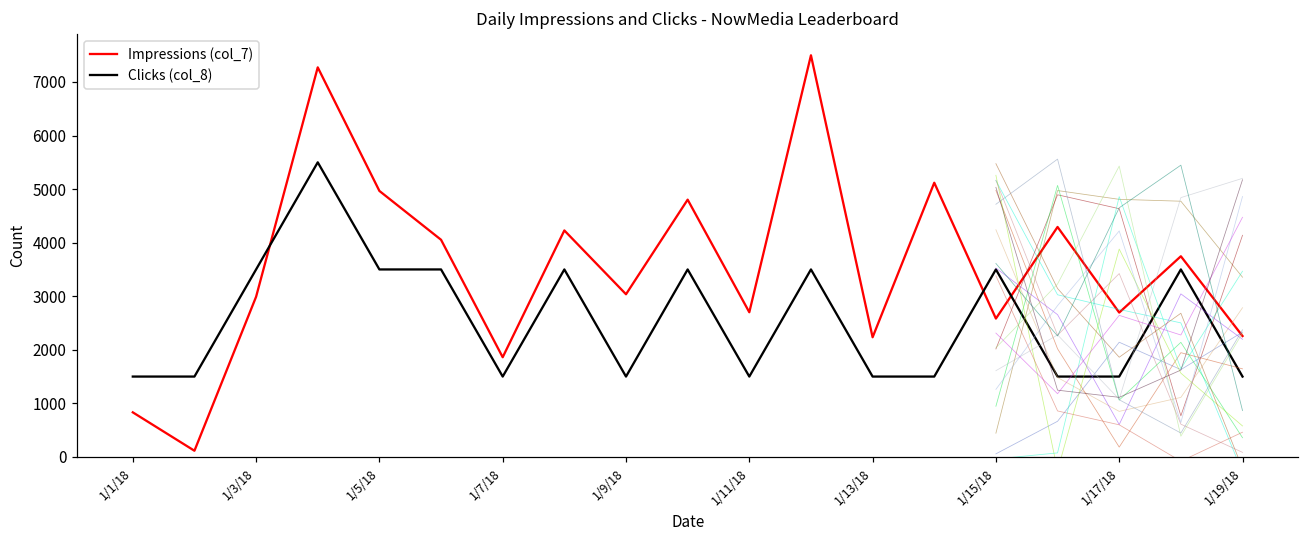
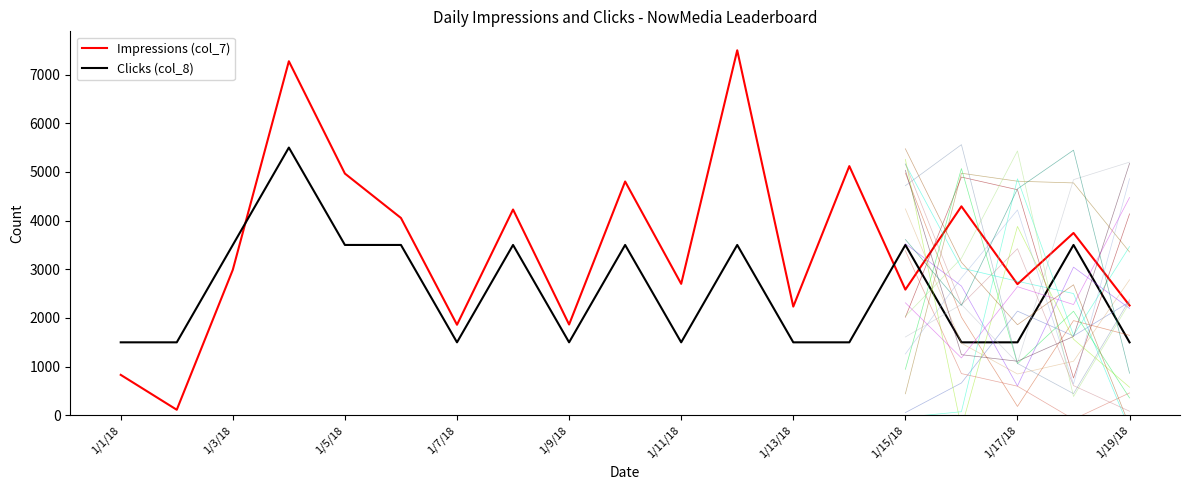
Impressions (col_7), 1/9/18: 3000 -> 1900
